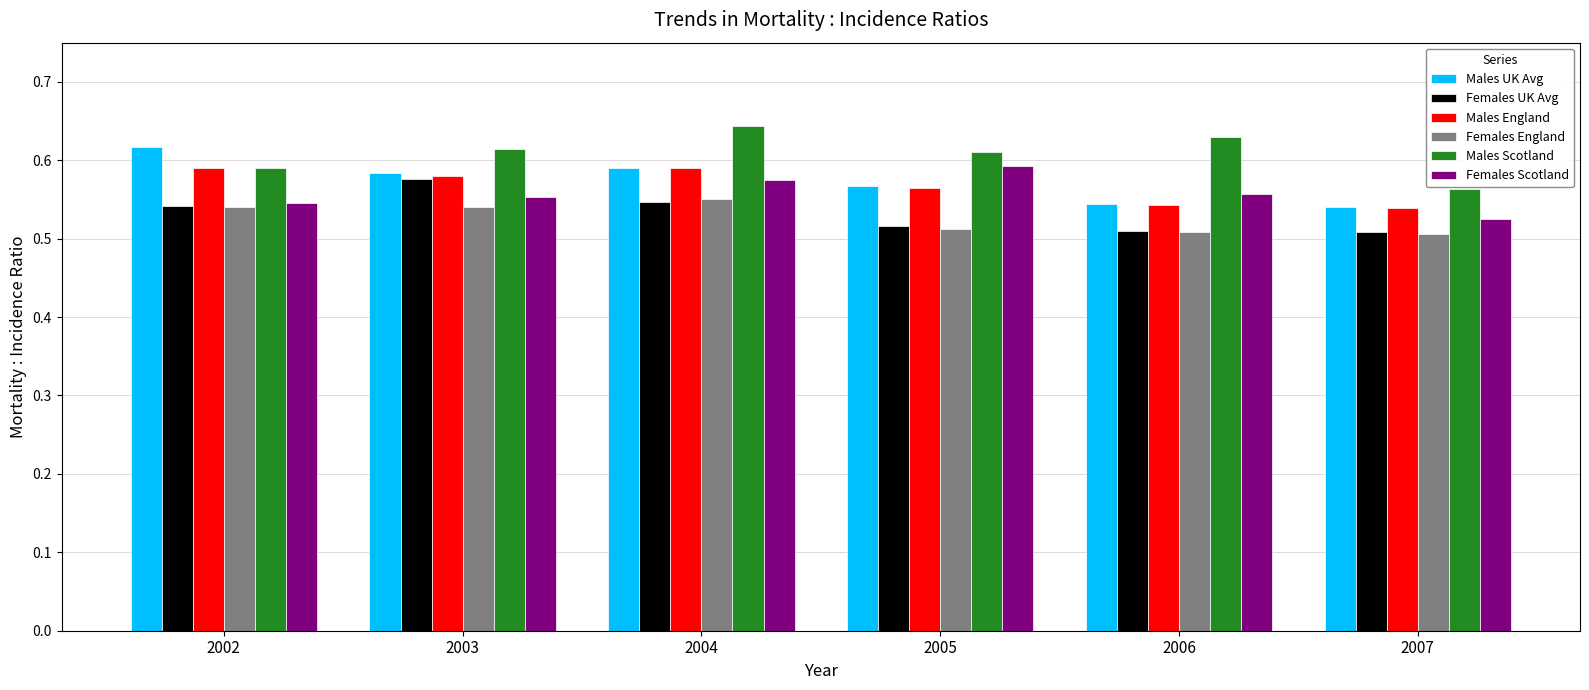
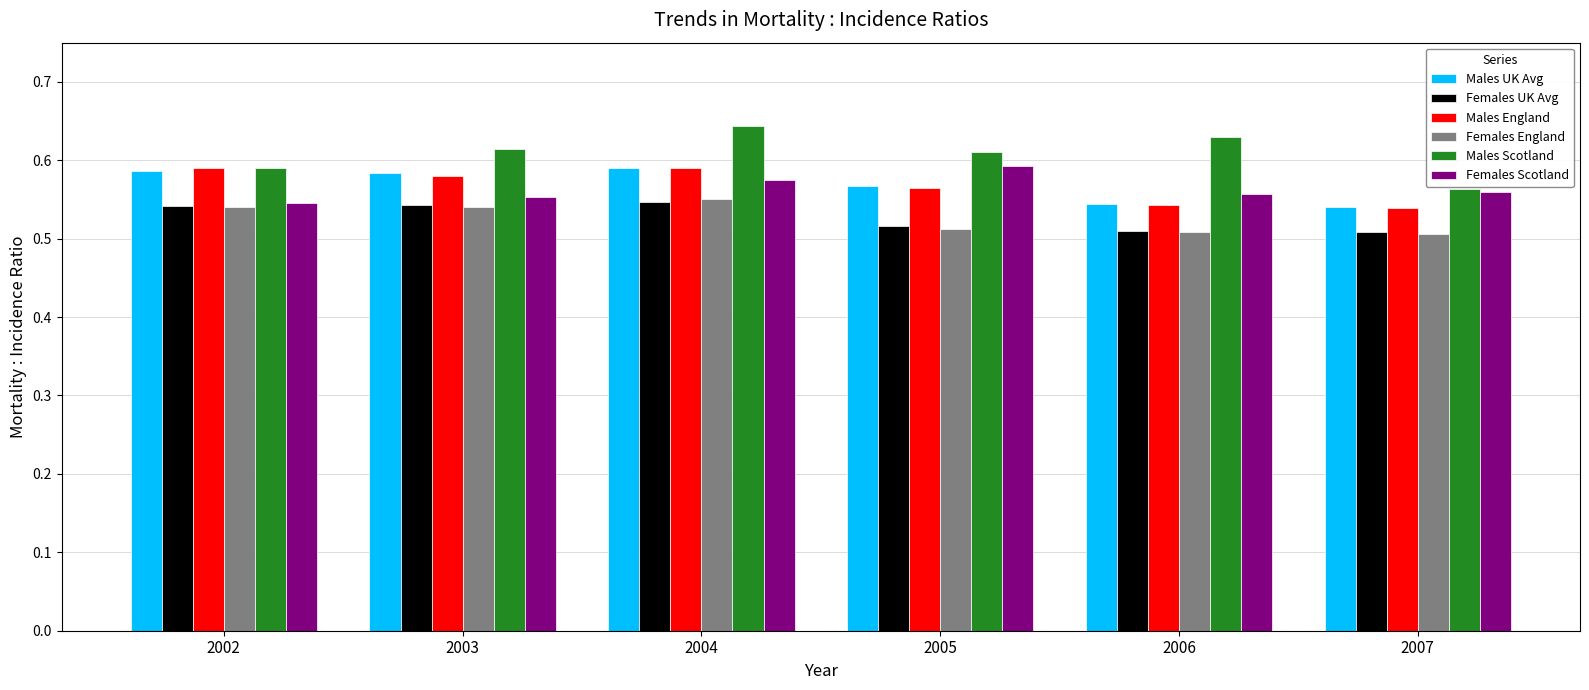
Males UK Avg, 2002: 0.62 -> 0.59
Females UK Avg, 2003: 0.58 -> 0.54
Females Scotland, 2007: 0.53 -> 0.56
